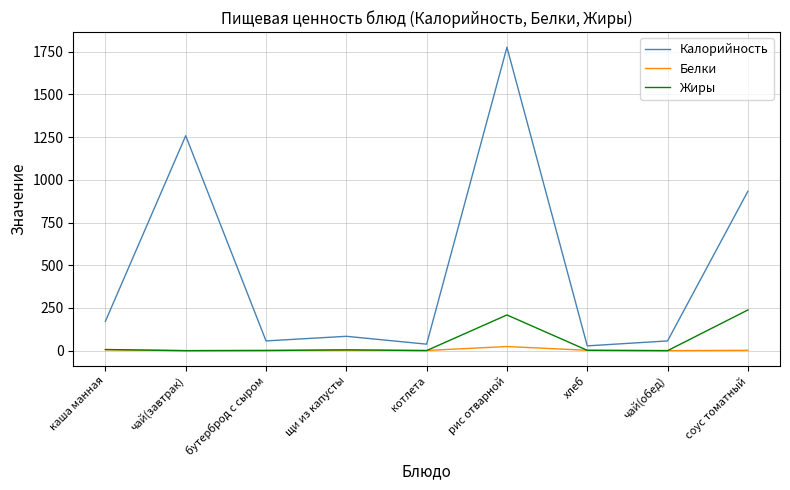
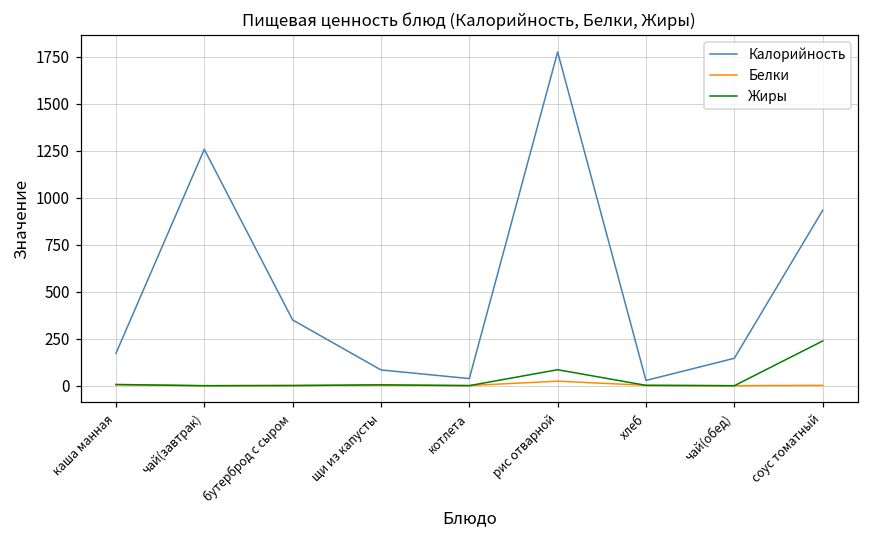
Калорийность, бутерброд с сыром: 60 -> 350
Жиры, рис отварной: 210 -> 90
Калорийность, чай(обед): 60 -> 150
